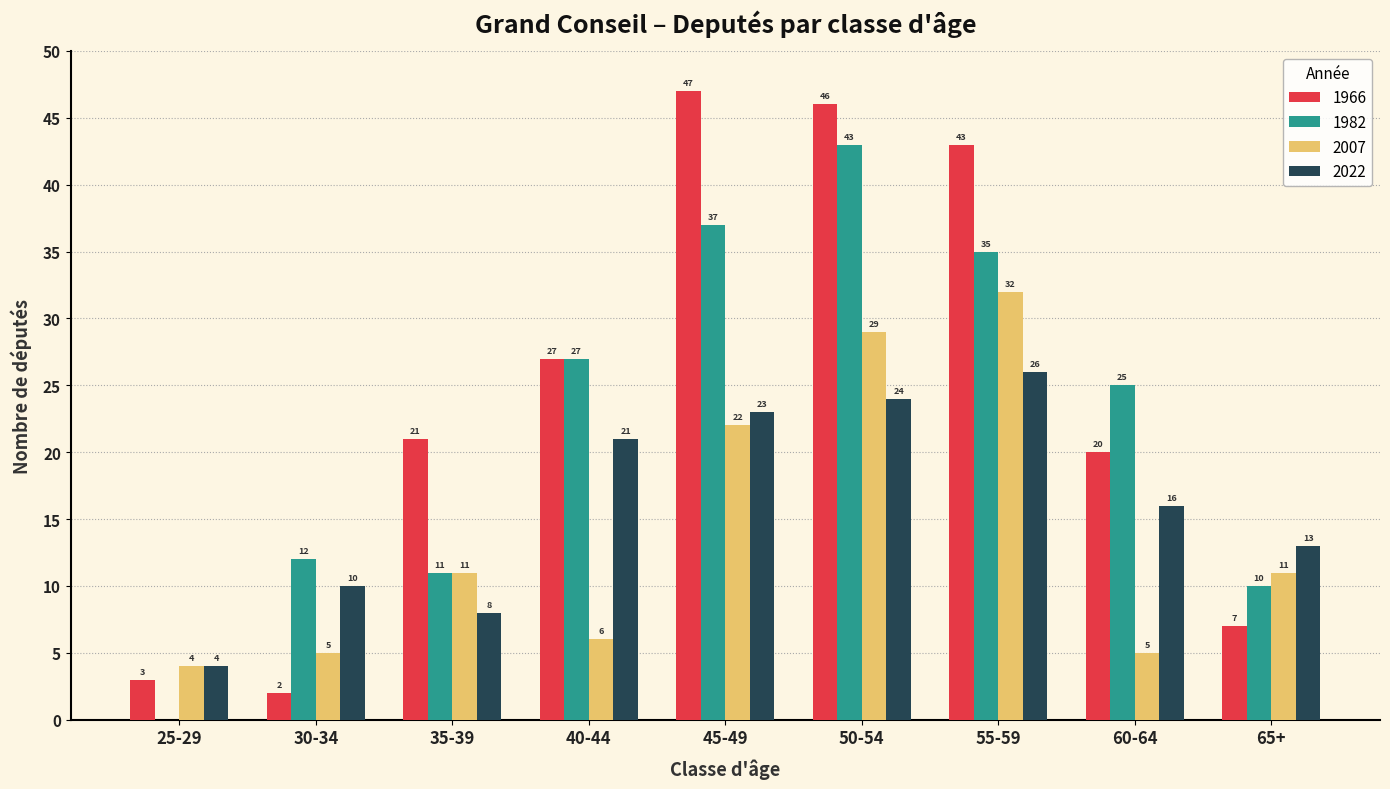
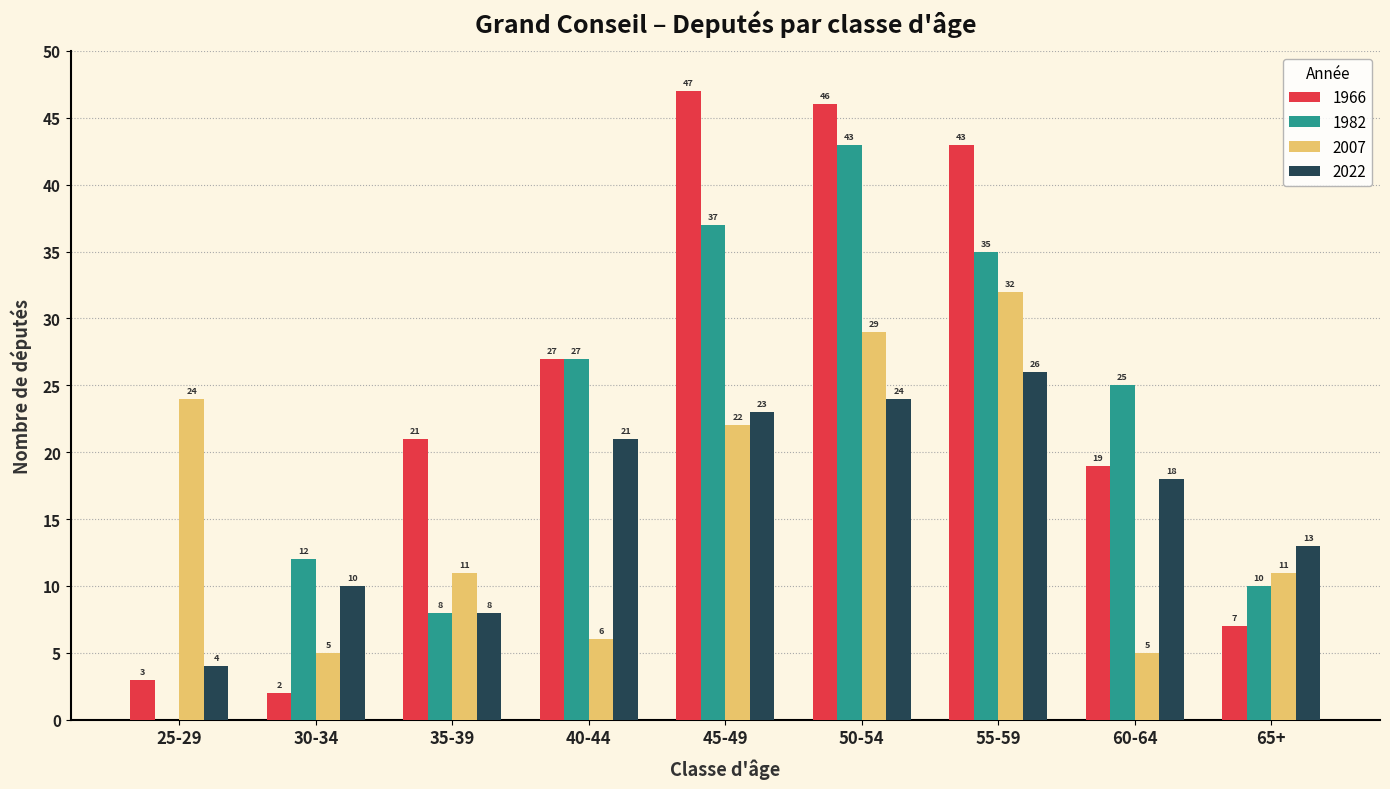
2007, 25-29: 4 -> 24
1982, 35-39: 11 -> 8
1966, 60-64: 20 -> 19
2022, 60-64: 16 -> 18
